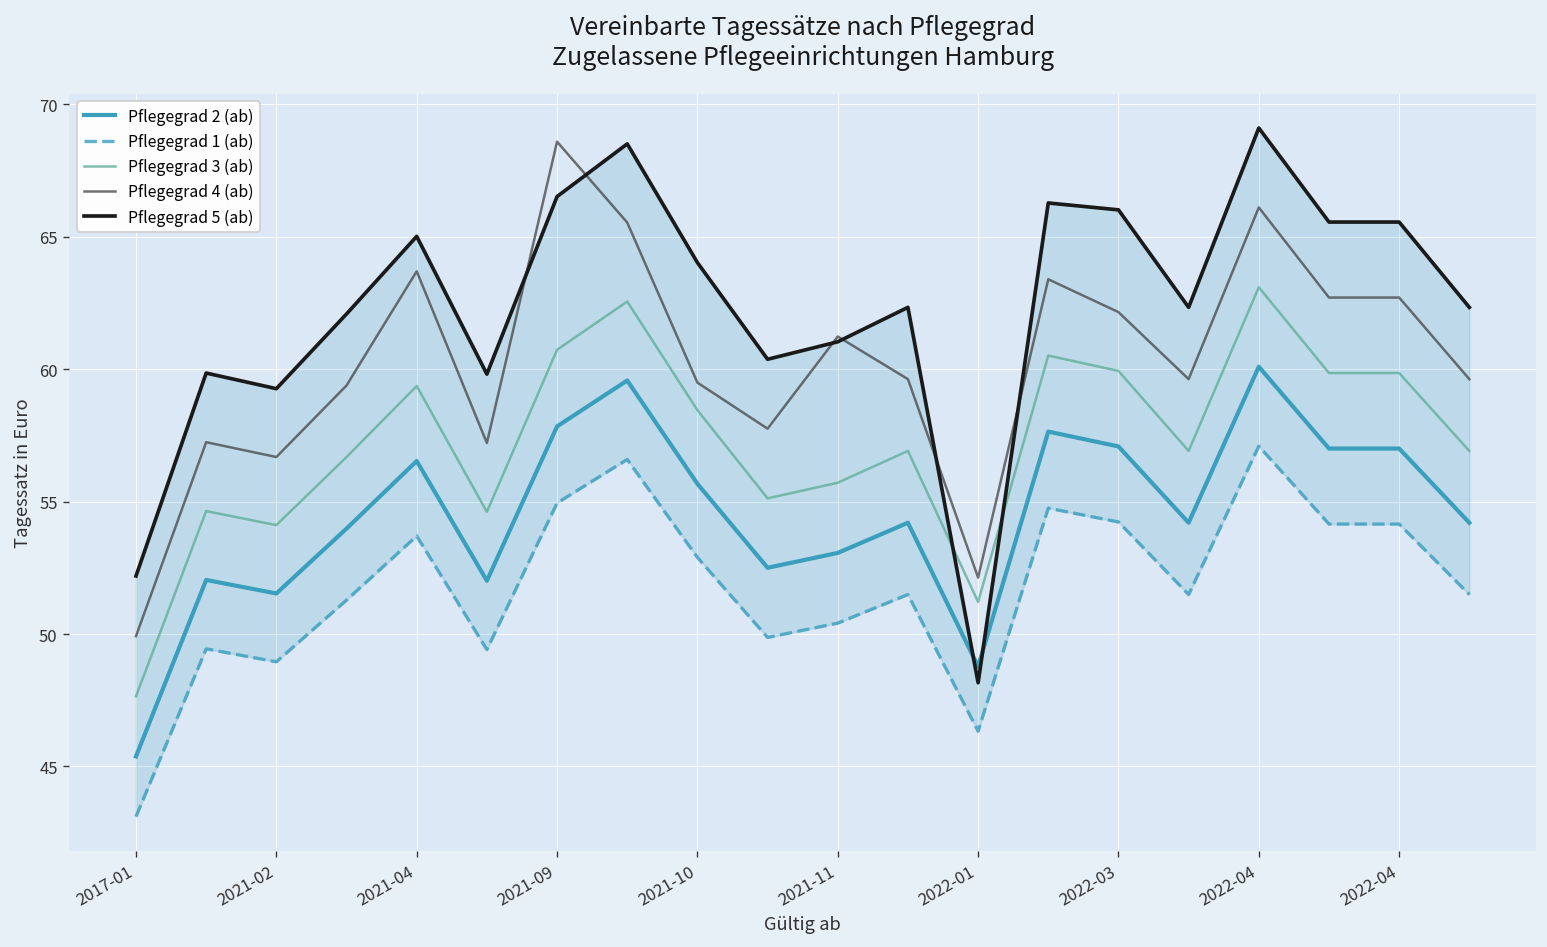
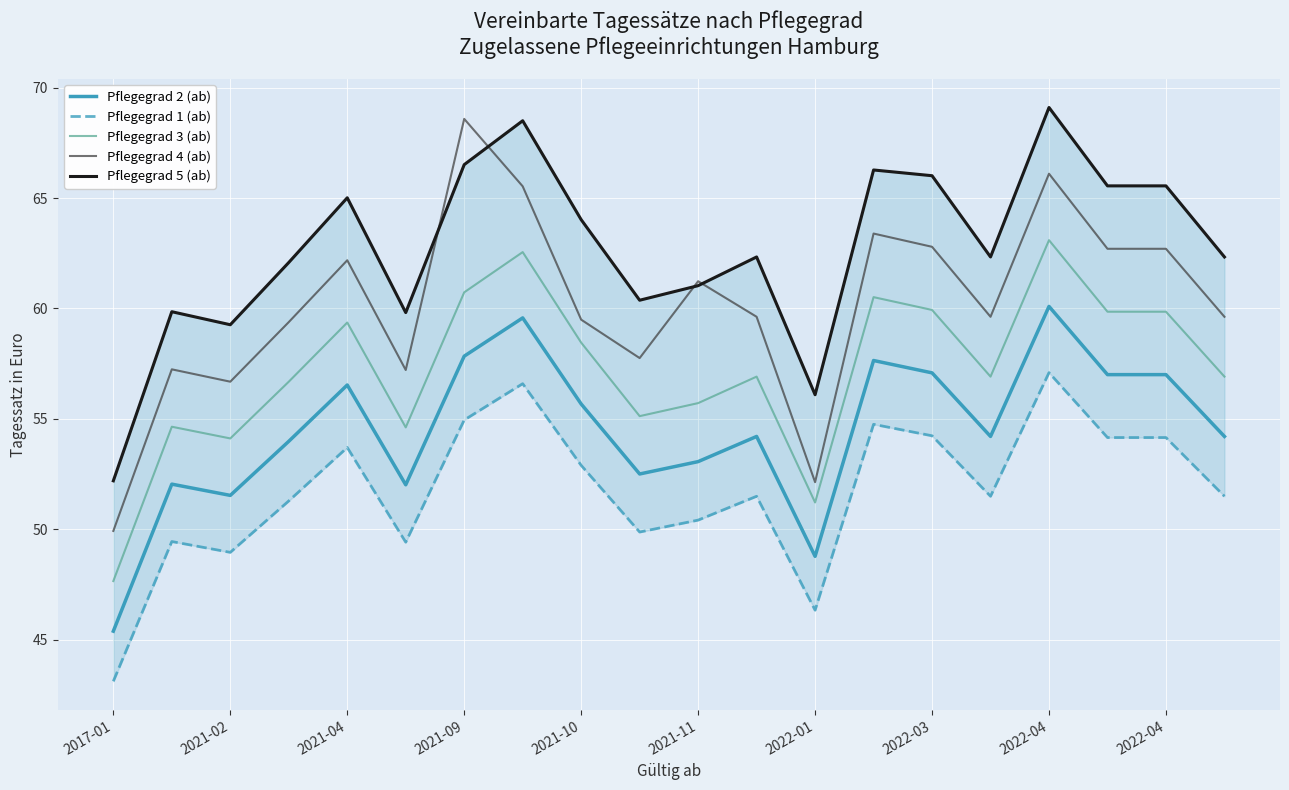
Pflegegrad 4 (ab), 2021-04: 63.7 -> 62.2
Pflegegrad 5 (ab), 2022-01: 48.2 -> 56.1
Pflegegrad 4 (ab), 2022-03: 62.2 -> 62.8
